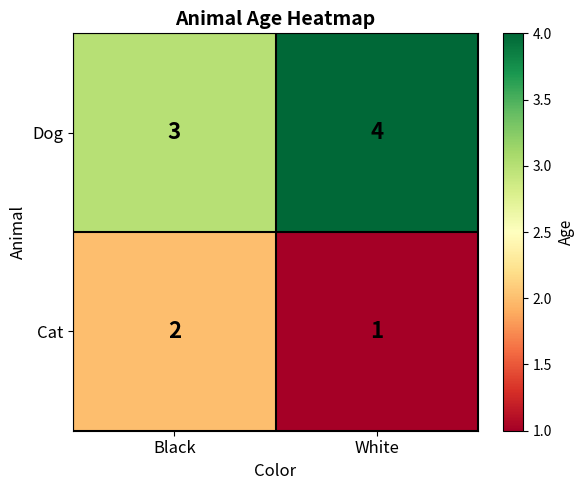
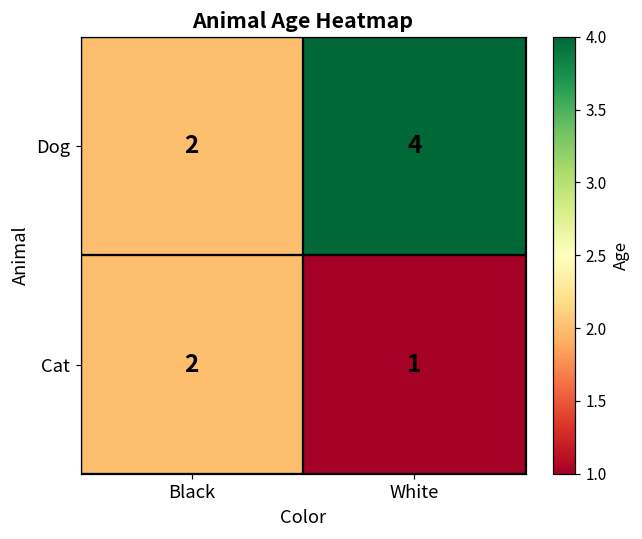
Dog, Black: 3 -> 2
